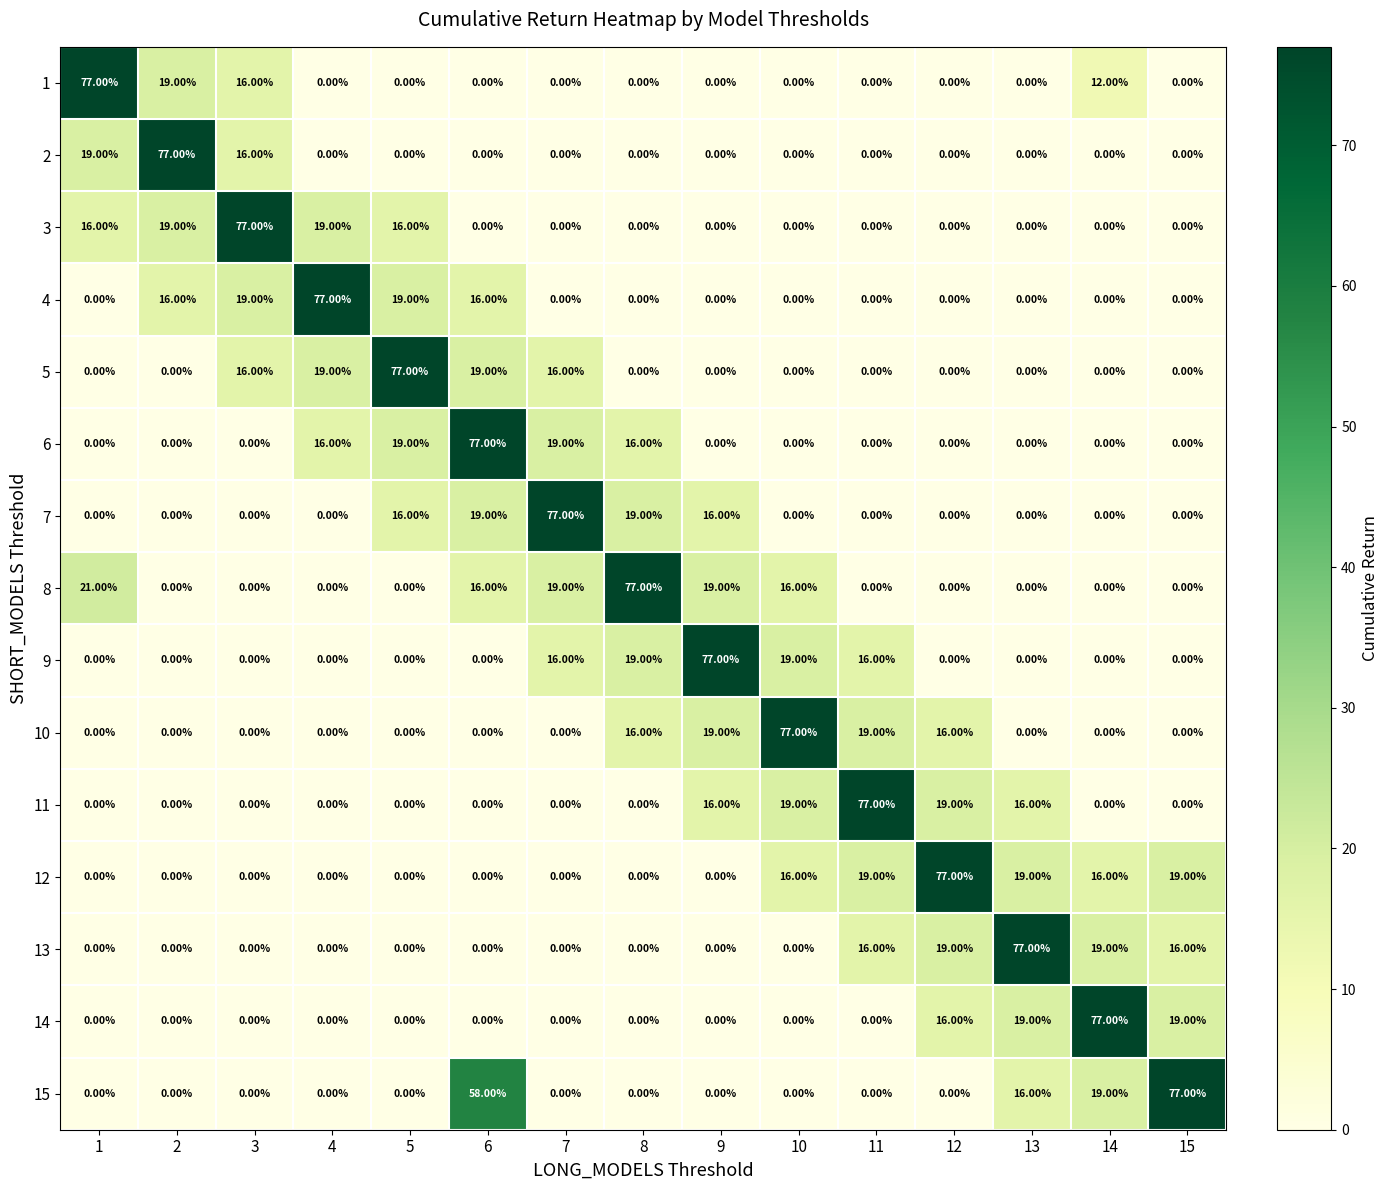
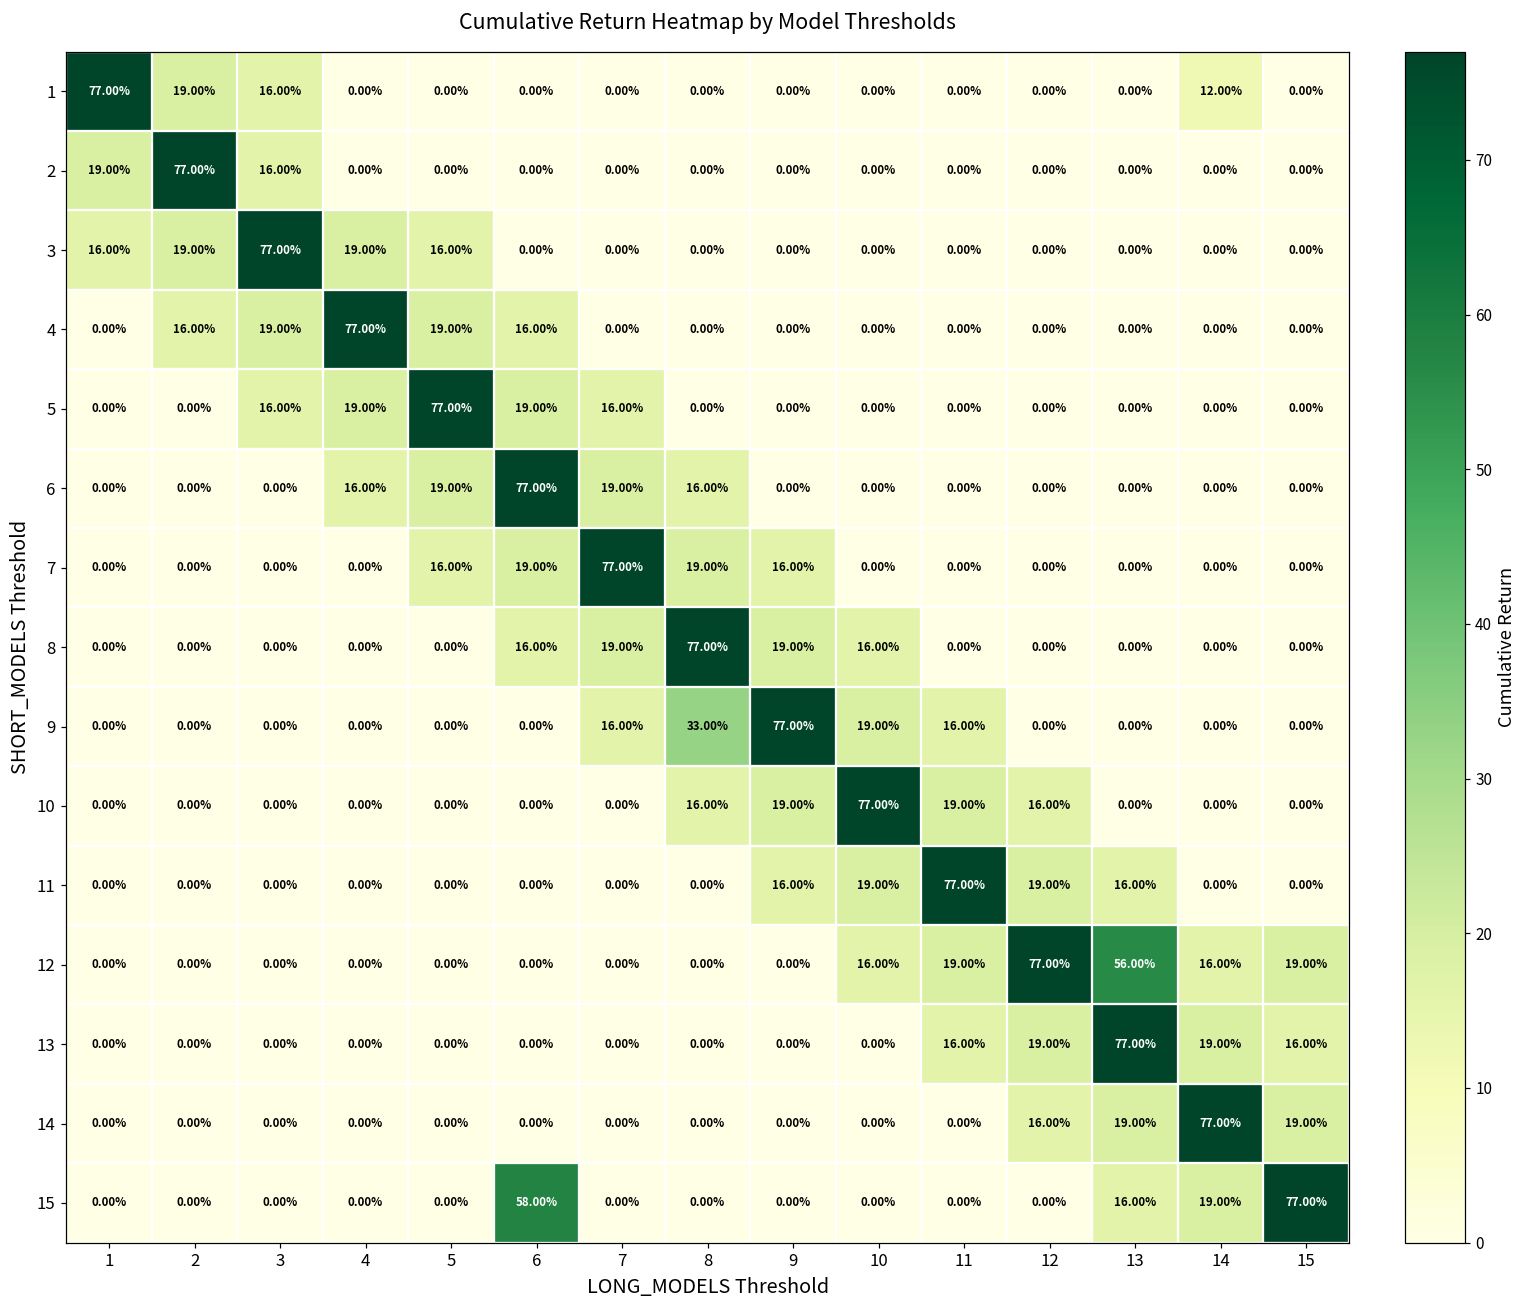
8, 1: 21.00% -> 0.00%
9, 8: 19.00% -> 33.00%
12, 13: 19.00% -> 56.00%
